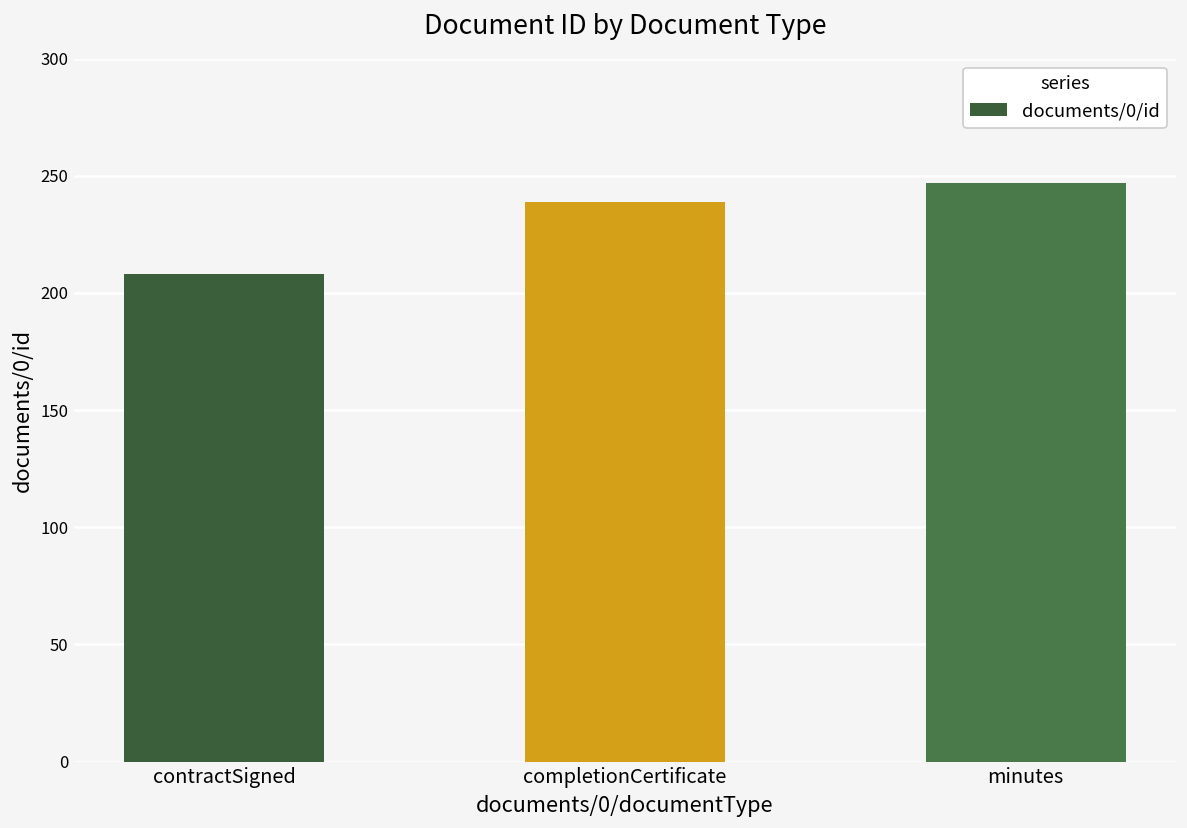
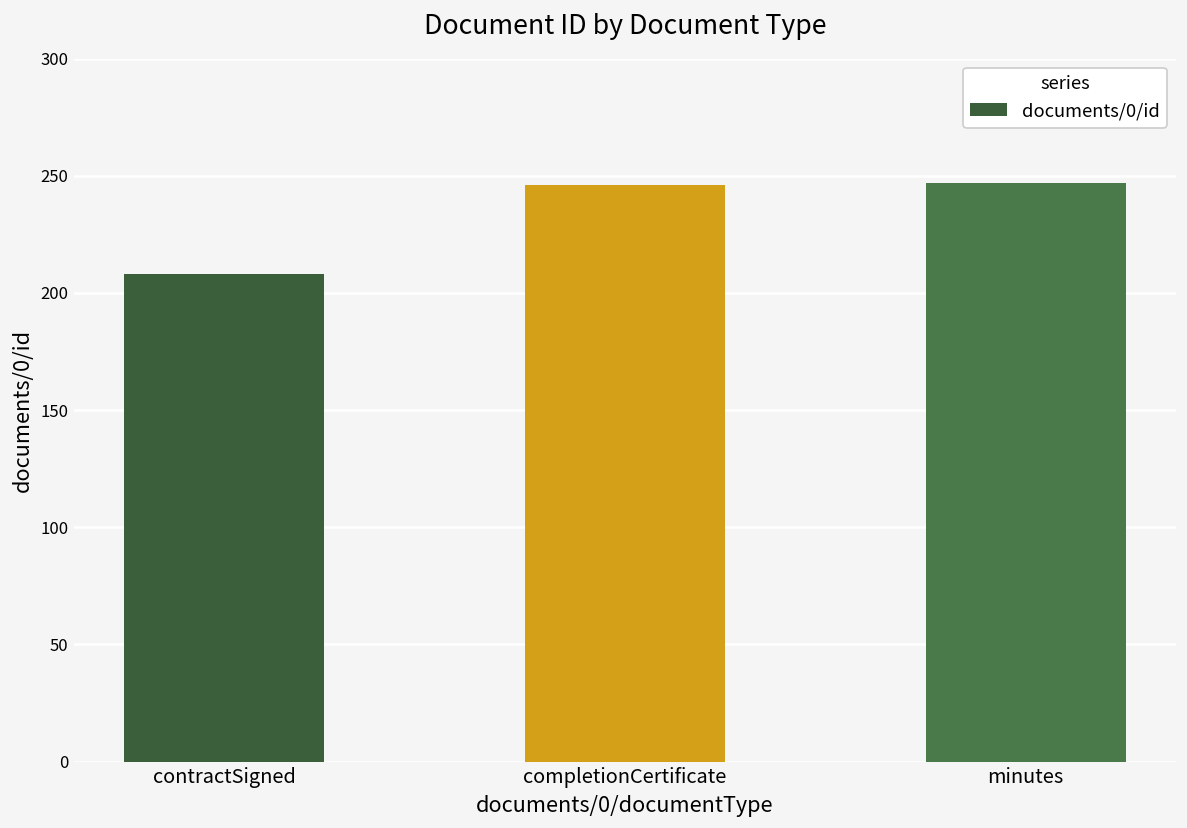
completionCertificate: 239 -> 246
